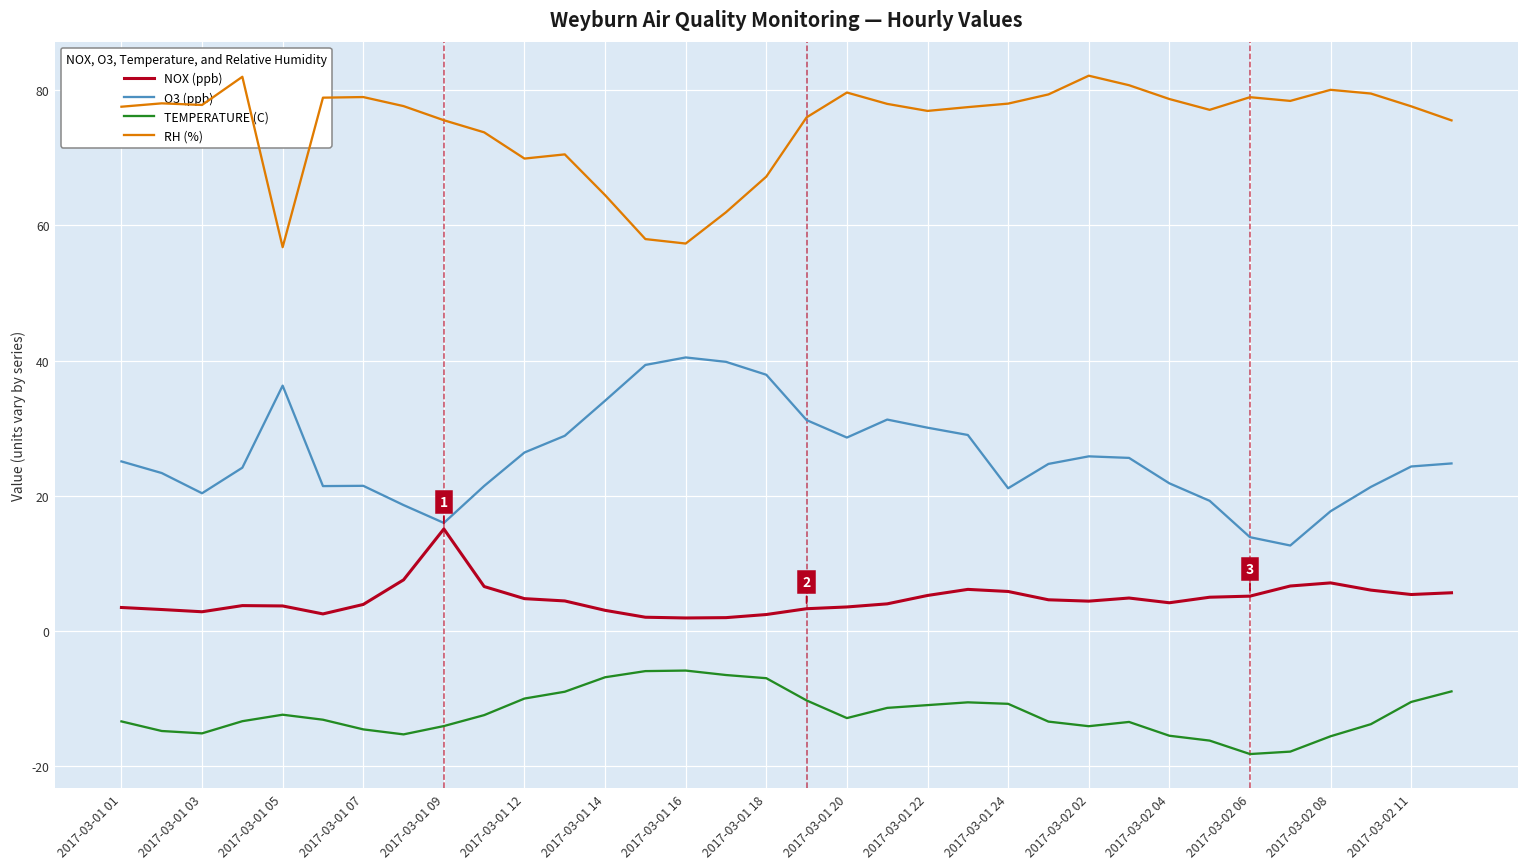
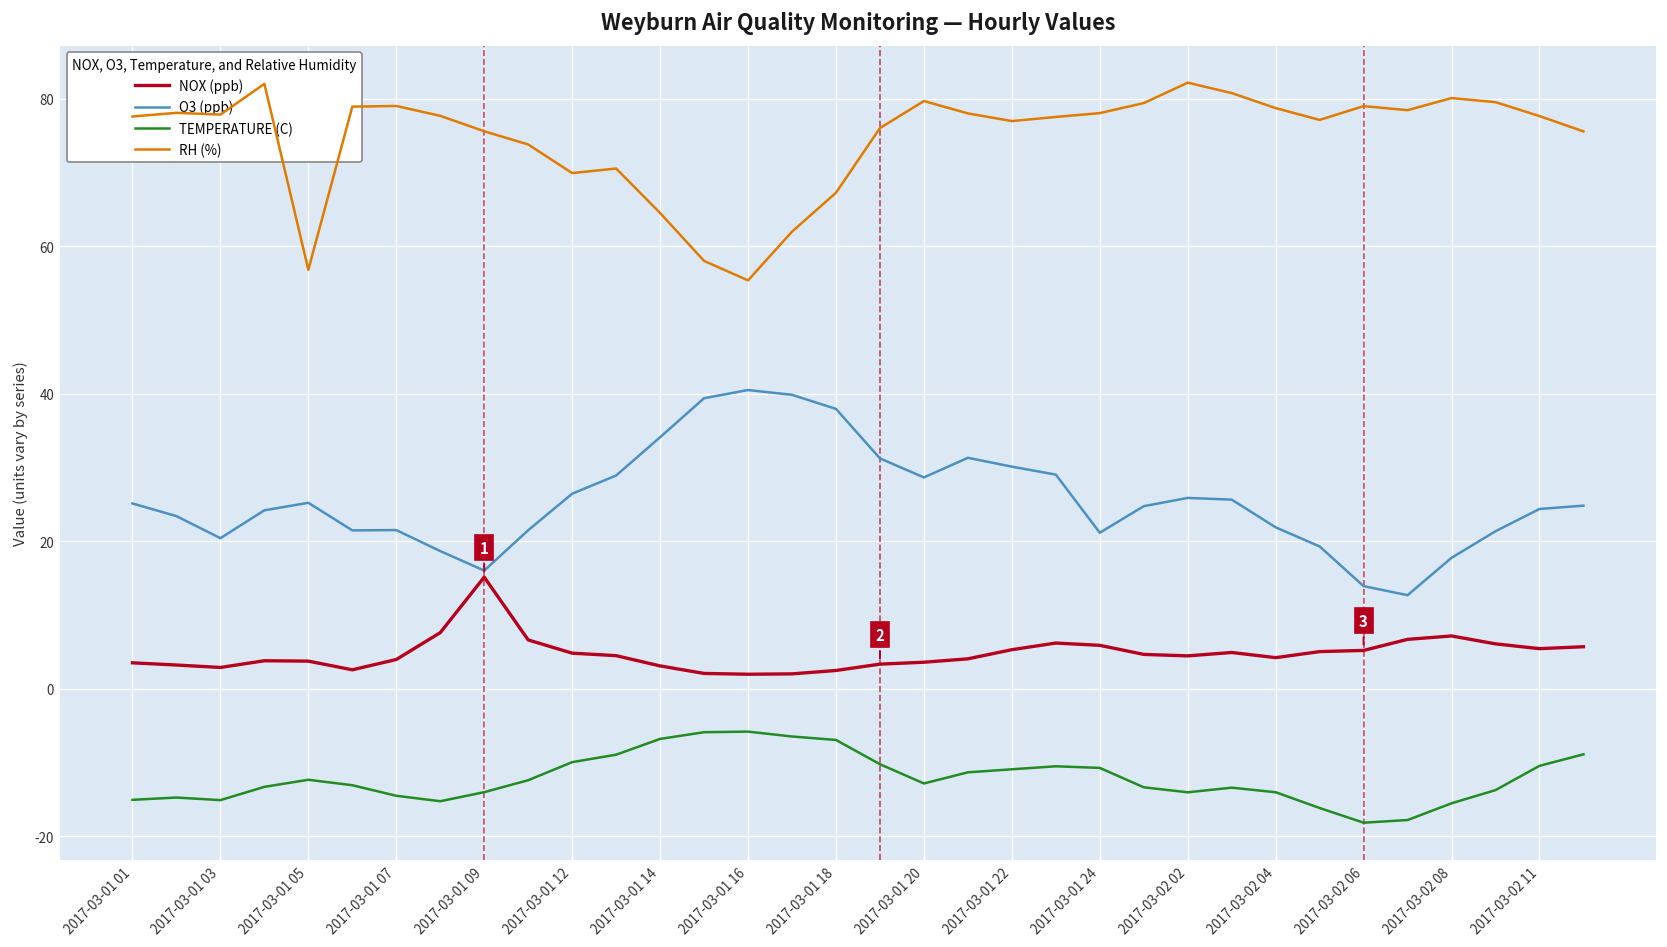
TEMPERATURE (C), 2017-03-01 01: -13 -> -15
O3 (ppb), 2017-03-01 05: 36 -> 25
RH (%), 2017-03-01 16: 57 -> 55
TEMPERATURE (C), 2017-03-02 04: -15 -> -14
